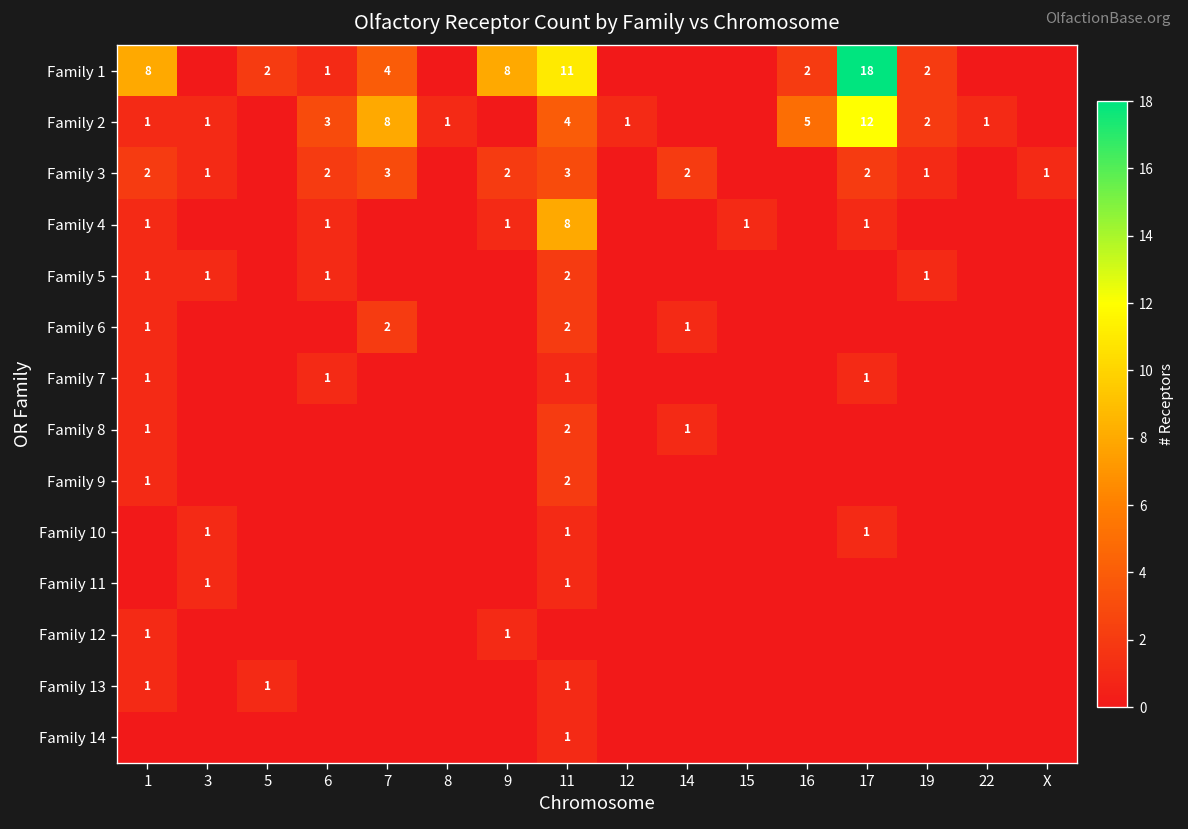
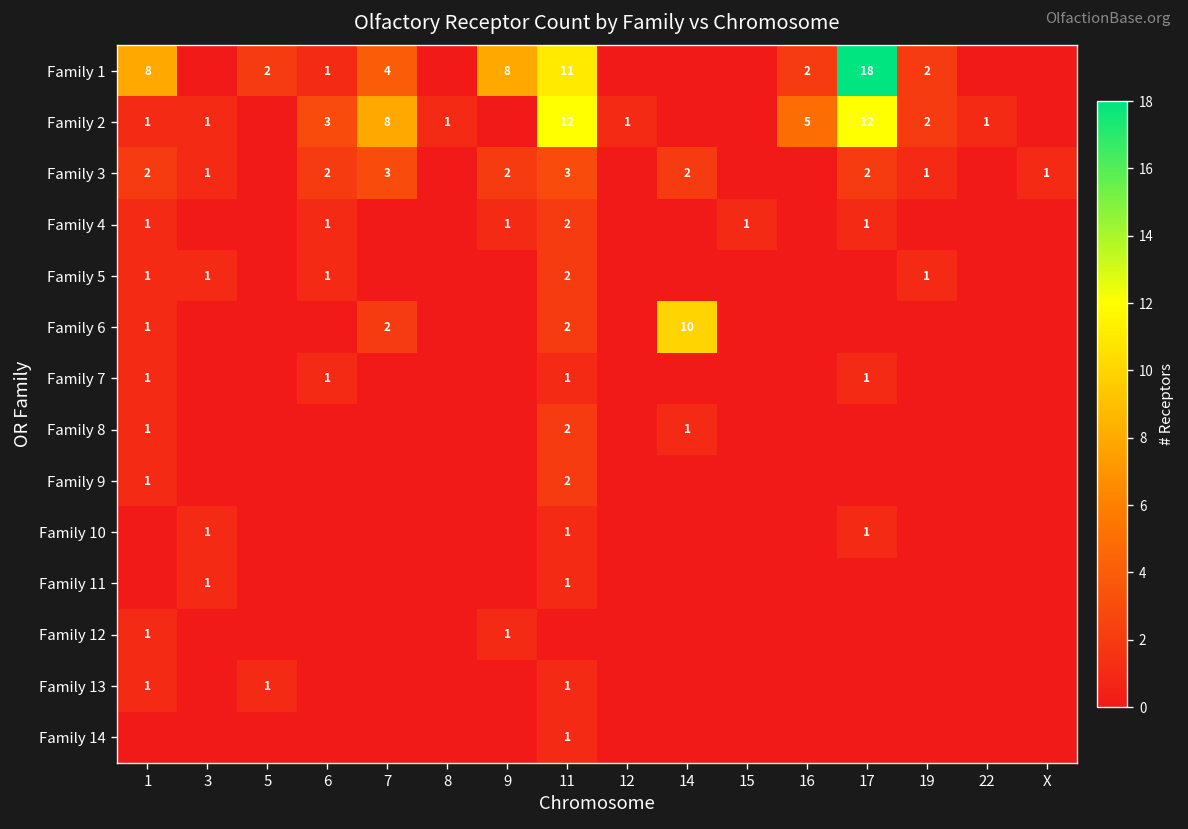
Family 2, 11: 4 -> 12
Family 4, 11: 8 -> 2
Family 6, 14: 1 -> 10
